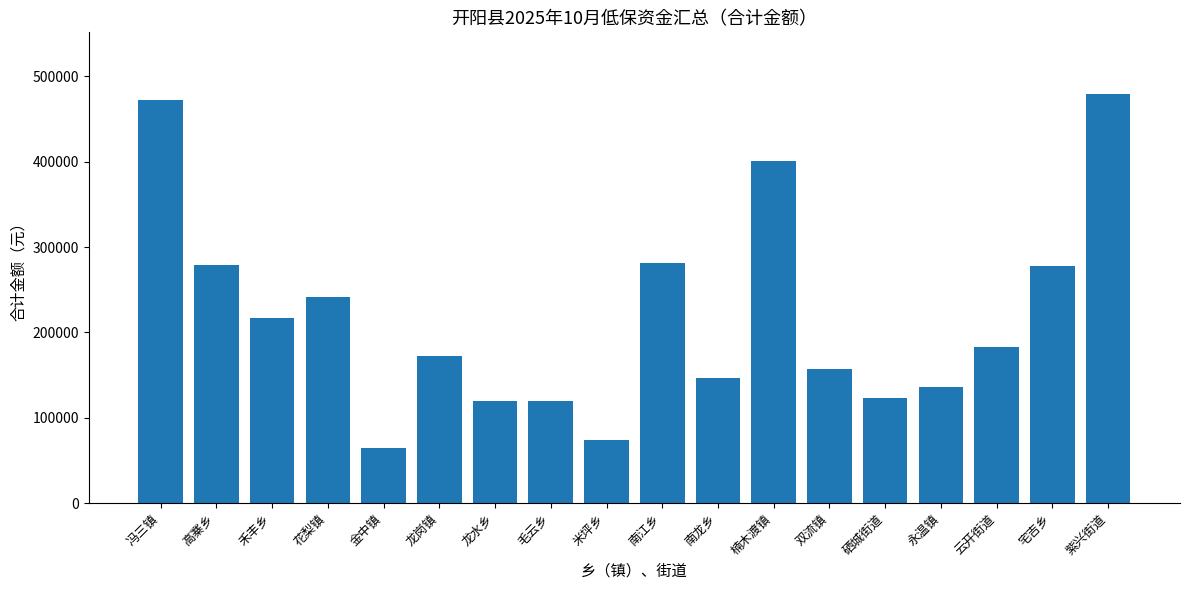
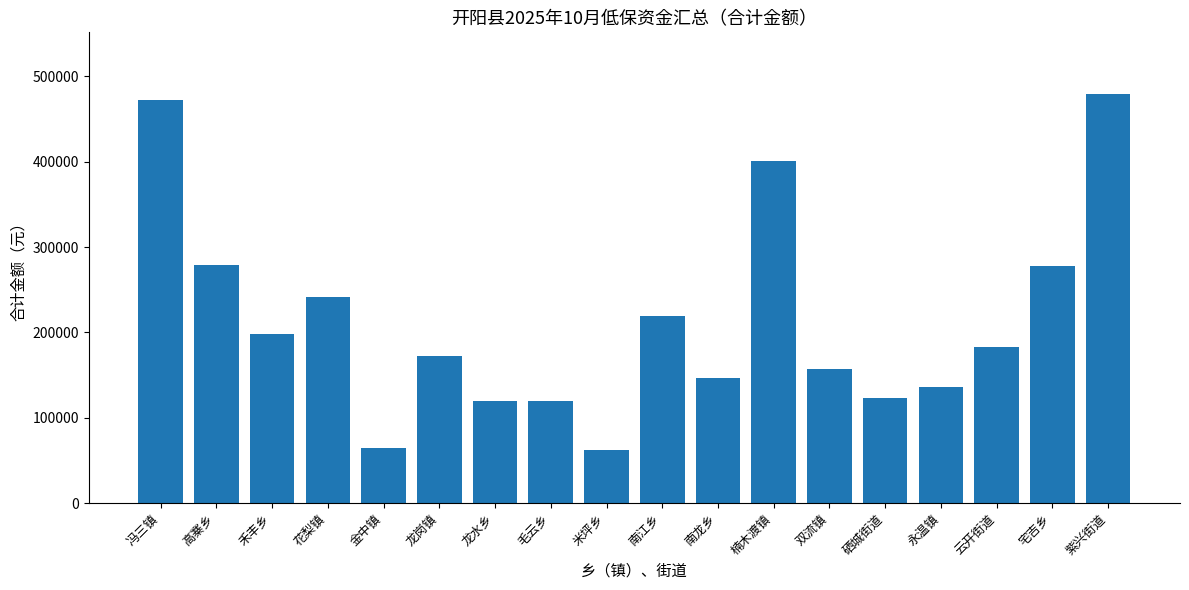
禾丰乡: 220000 -> 200000
米坪乡: 70000 -> 60000
南江乡: 280000 -> 220000
